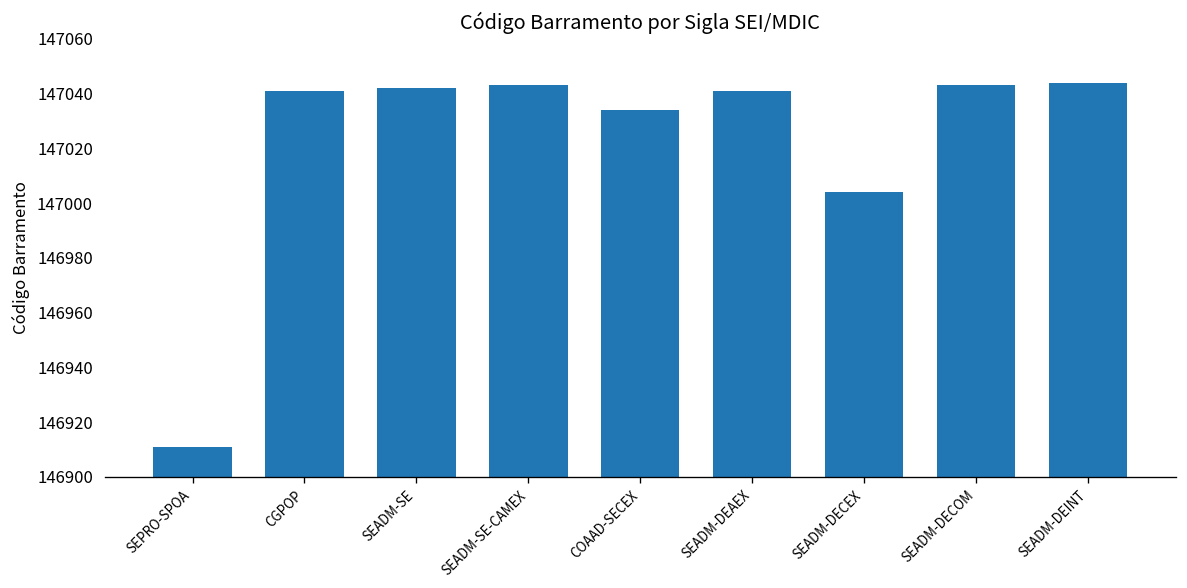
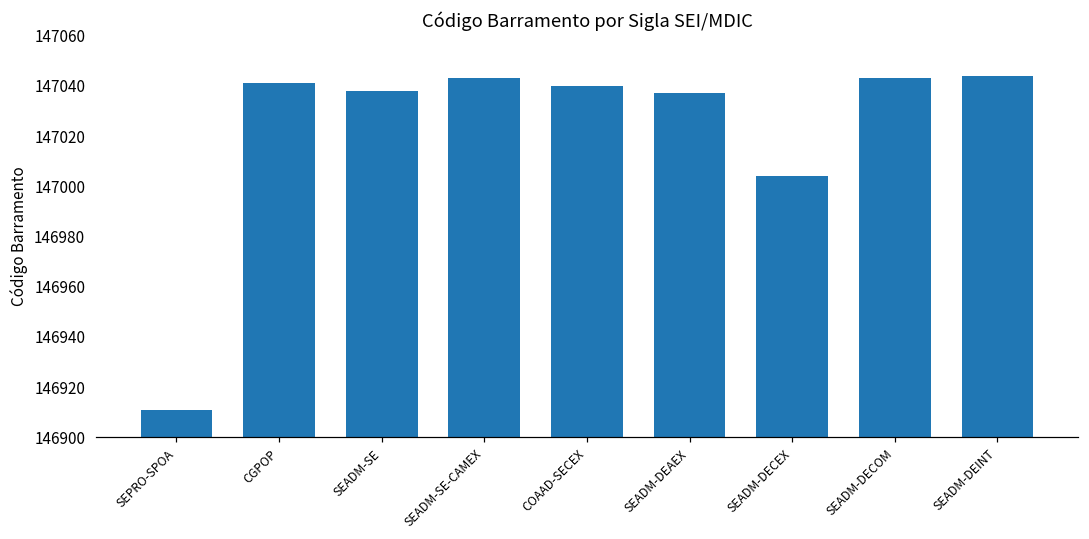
SEADM-SE: 147042 -> 147038
COAAD-SECEX: 147034 -> 147040
SEADM-DEAEX: 147041 -> 147037
